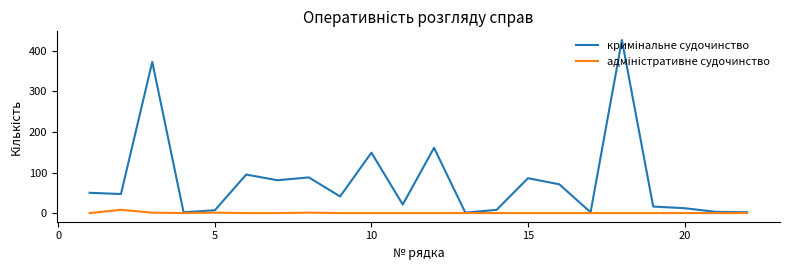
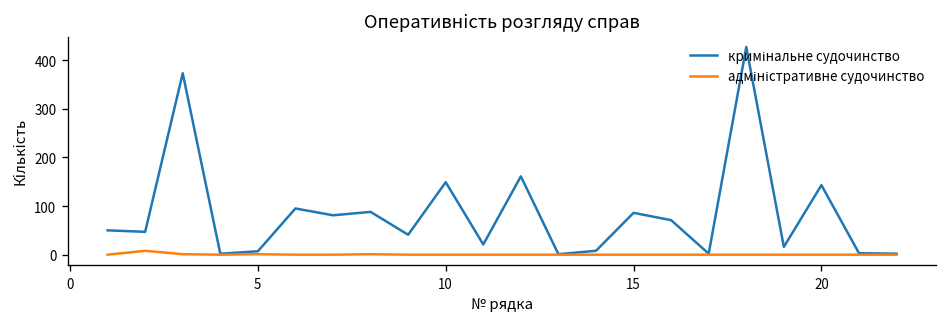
кримінальне судочинство, 20: 10 -> 140
